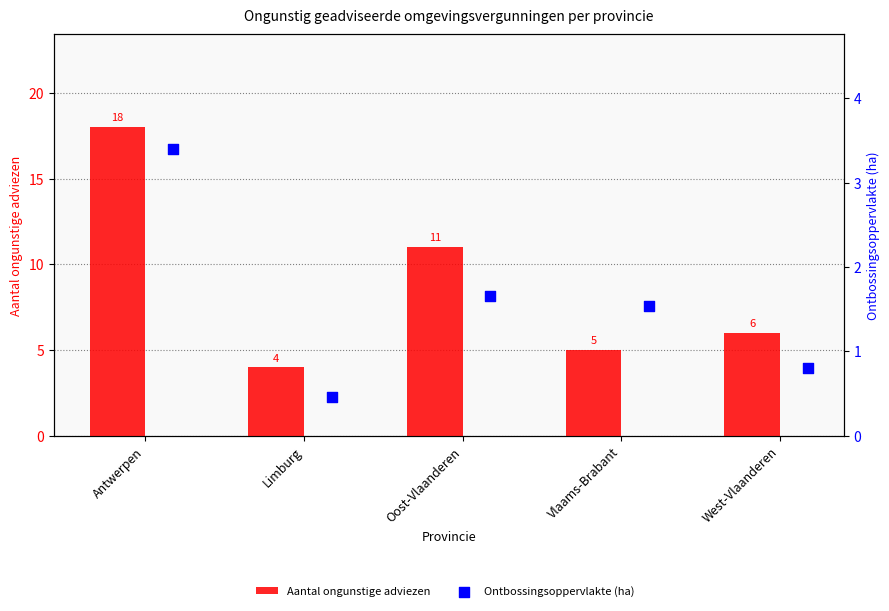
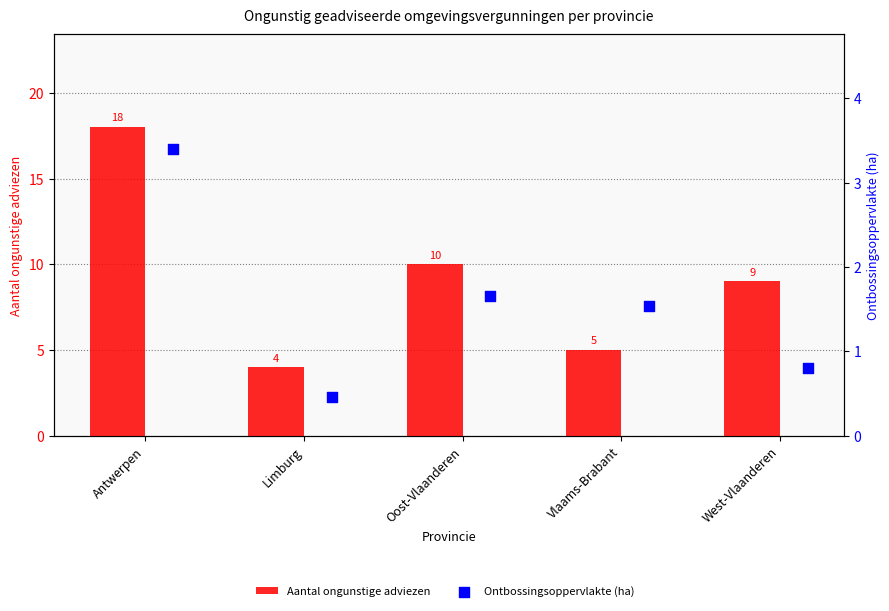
Aantal ongunstige adviezen, Oost-Vlaanderen: 11 -> 10
Aantal ongunstige adviezen, West-Vlaanderen: 6 -> 9
